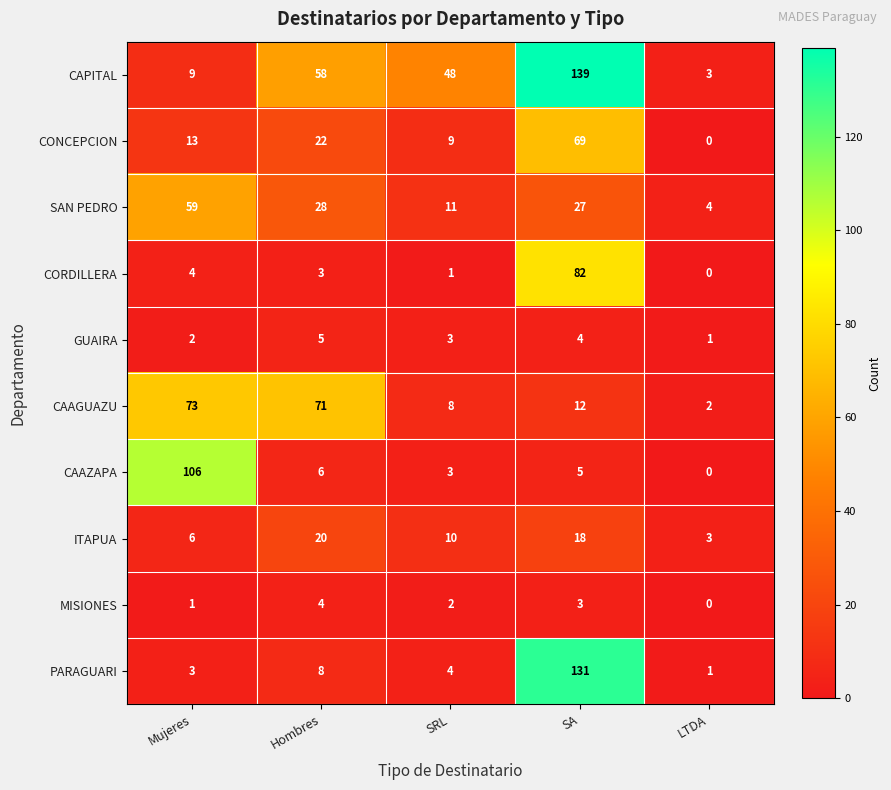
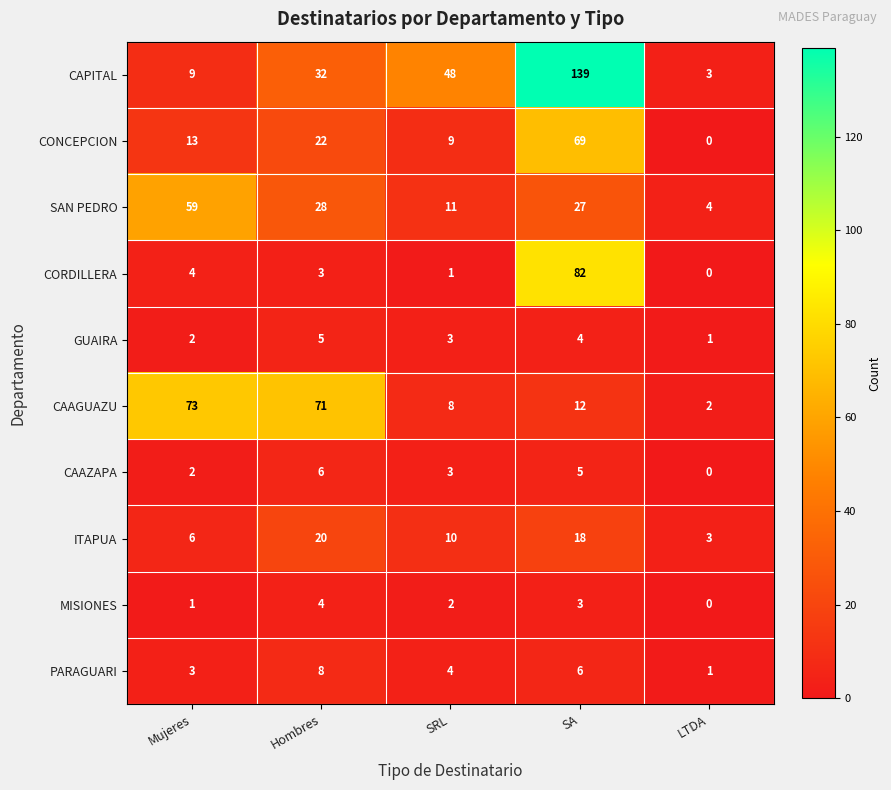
CAPITAL, Hombres: 58 -> 32
CAAZAPA, Mujeres: 106 -> 2
PARAGUARI, SA: 131 -> 6
